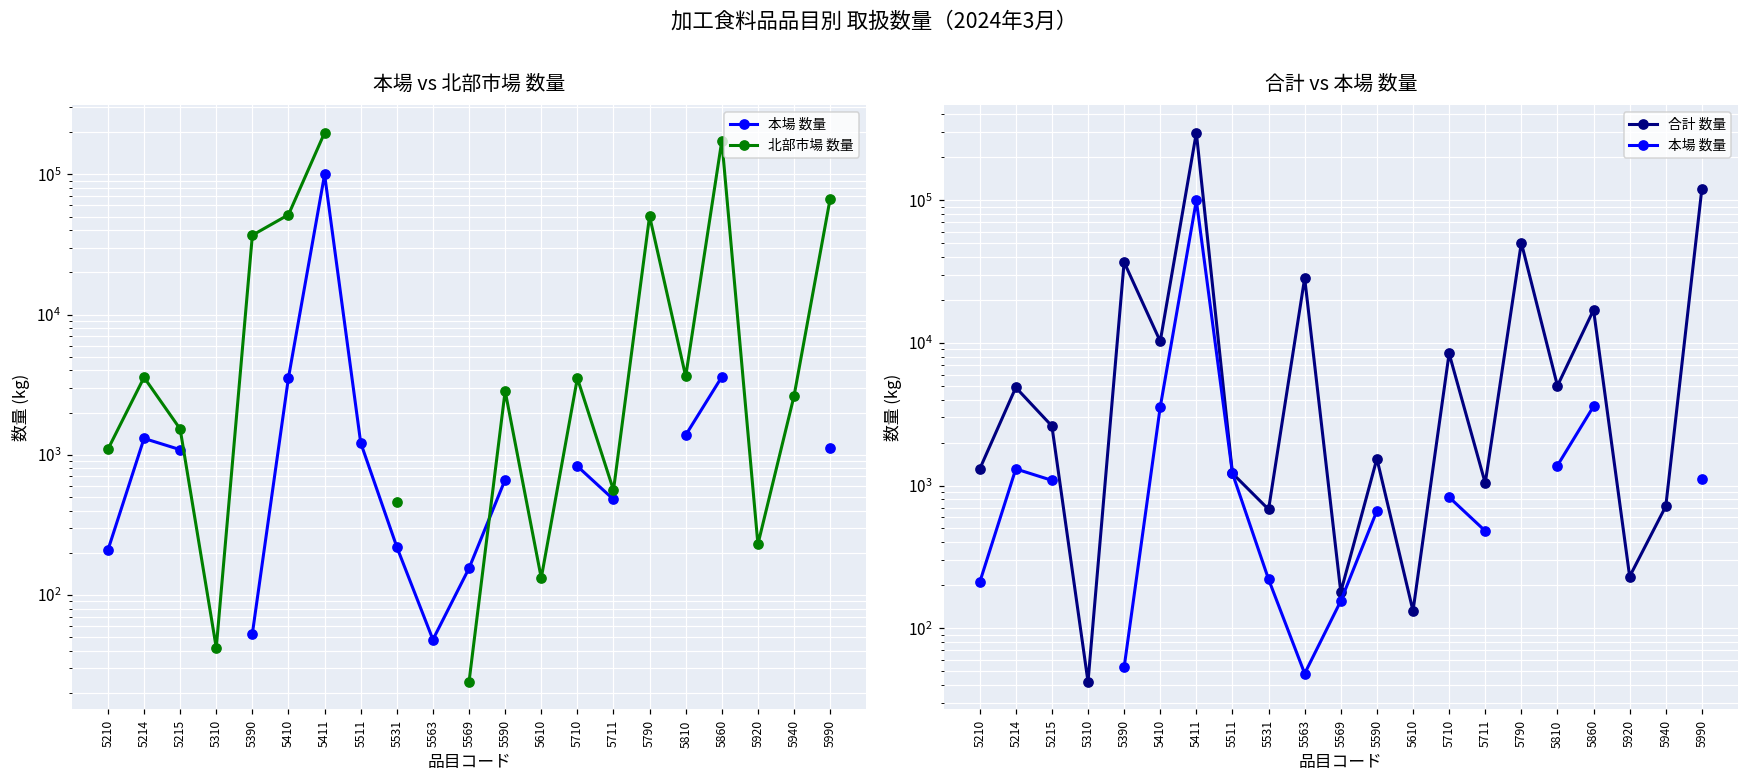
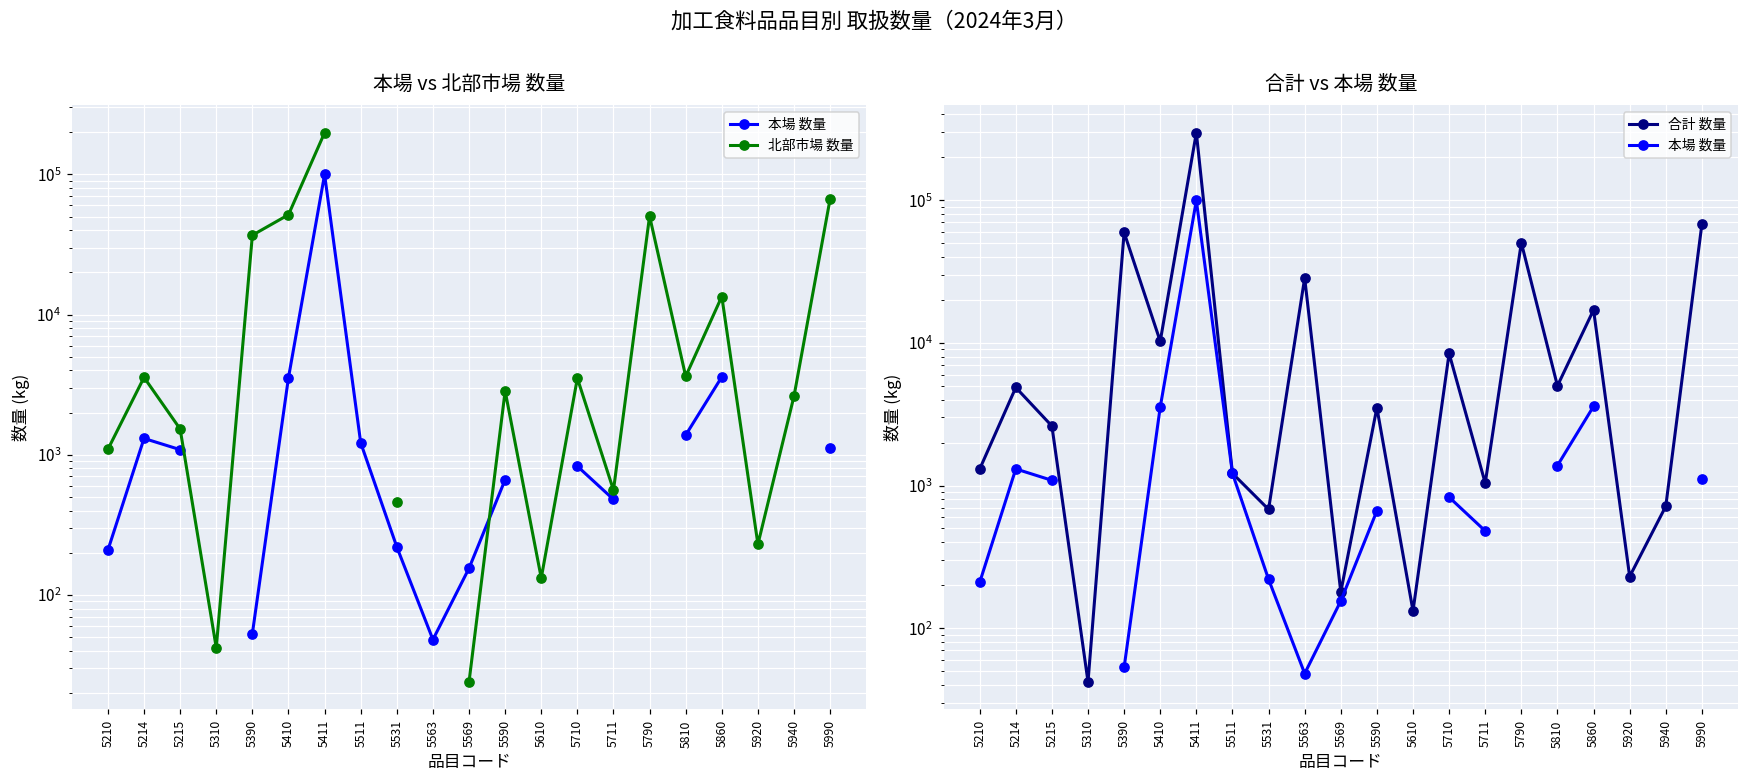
本場 vs 北部市場 数量, 北部市場 数量, 5860: 170000 -> 13000
合計 vs 本場 数量, 合計 数量, 5390: 37000 -> 60000
合計 vs 本場 数量, 合計 数量, 5590: 1500 -> 3500
合計 vs 本場 数量, 合計 数量, 5990: 120000 -> 70000
